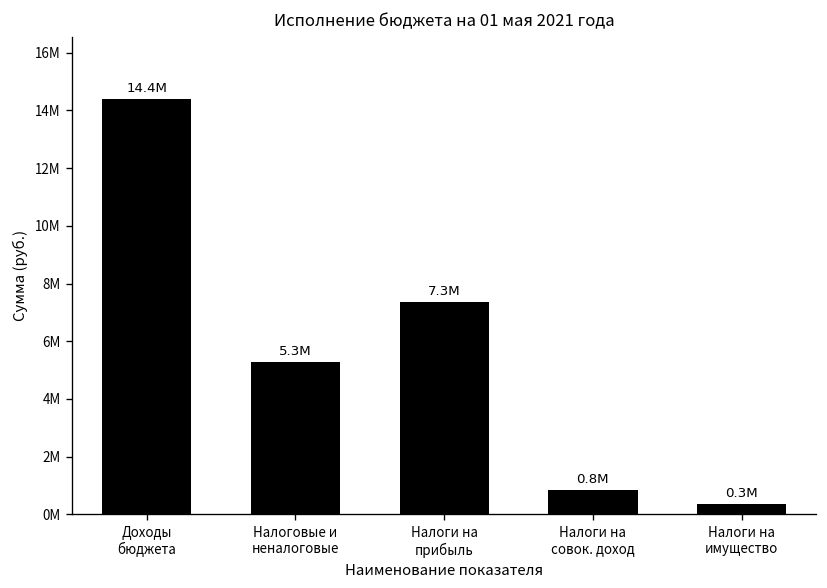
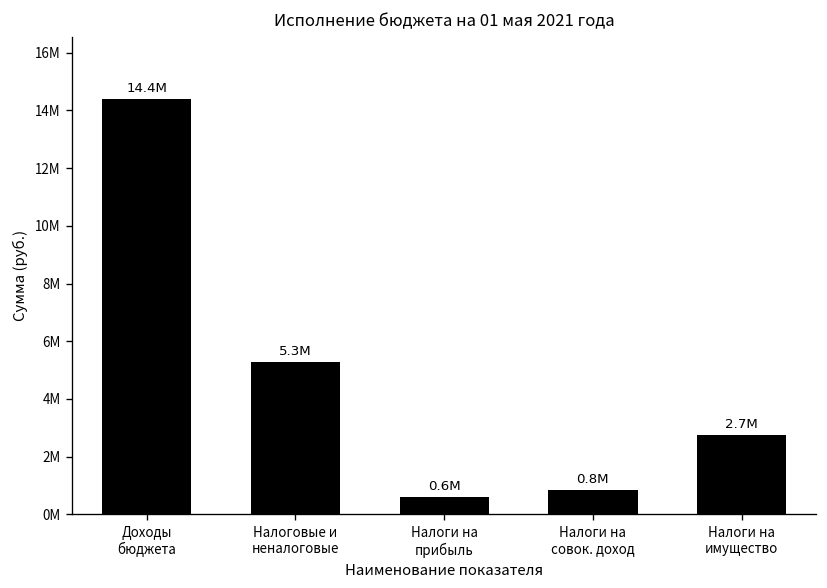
Налоги на прибыль: 7.3M -> 0.6M
Налоги на имущество: 0.3M -> 2.7M
